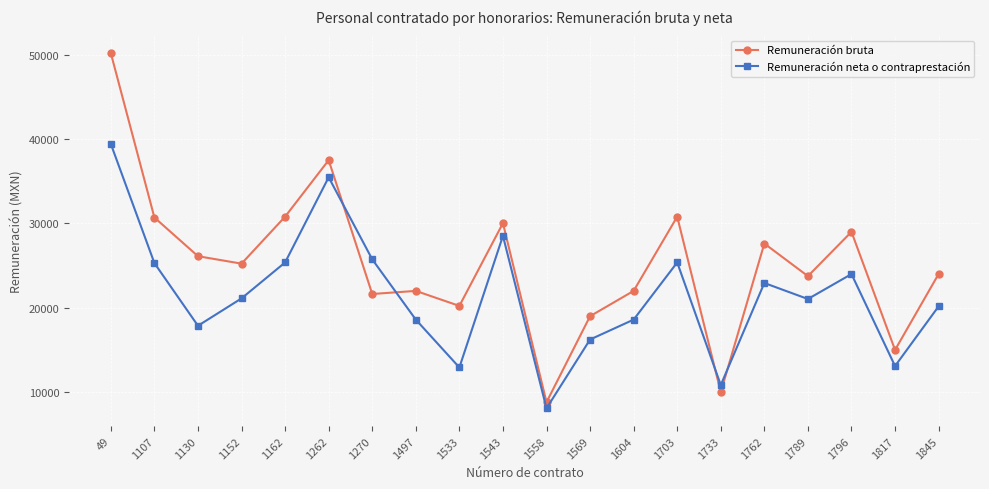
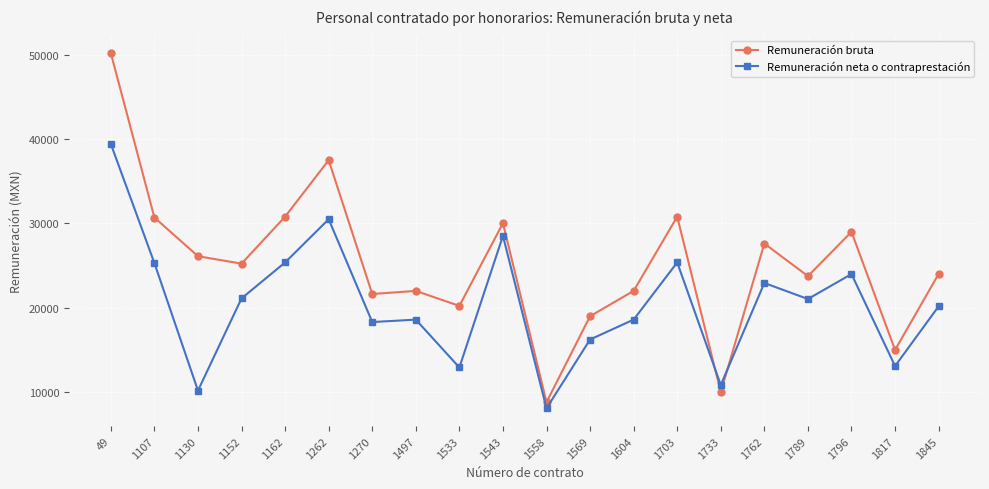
Remuneración neta o contraprestación, 1130: 18000 -> 10000
Remuneración neta o contraprestación, 1262: 35000 -> 30000
Remuneración neta o contraprestación, 1270: 26000 -> 18000
